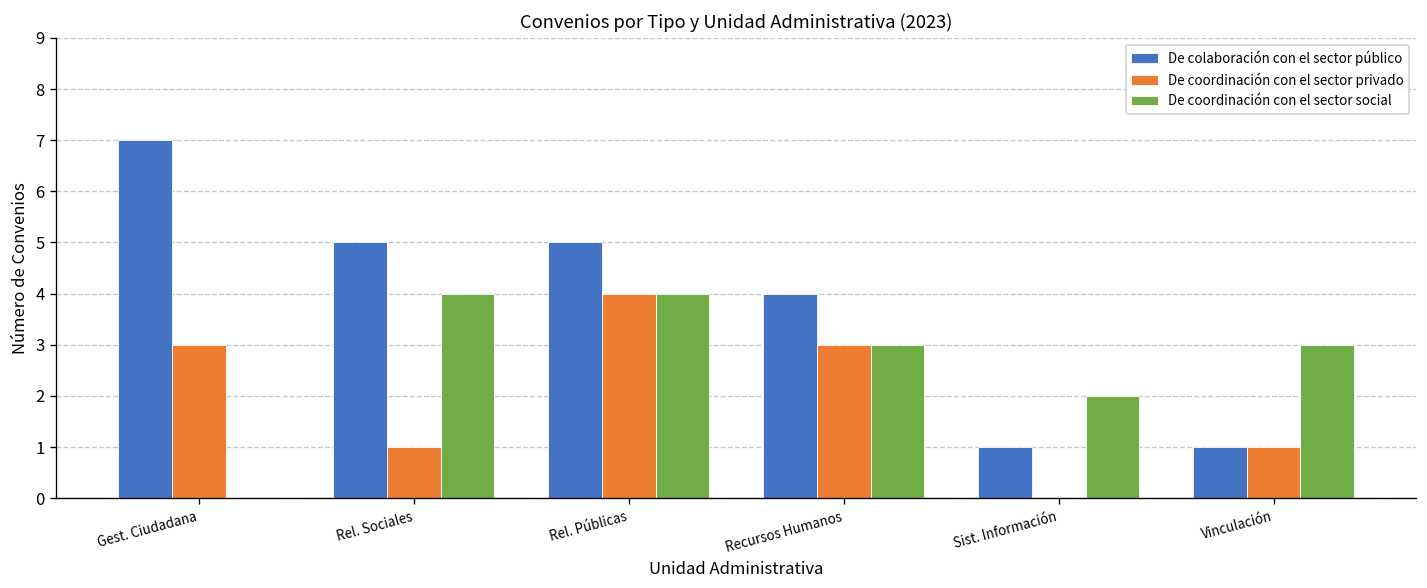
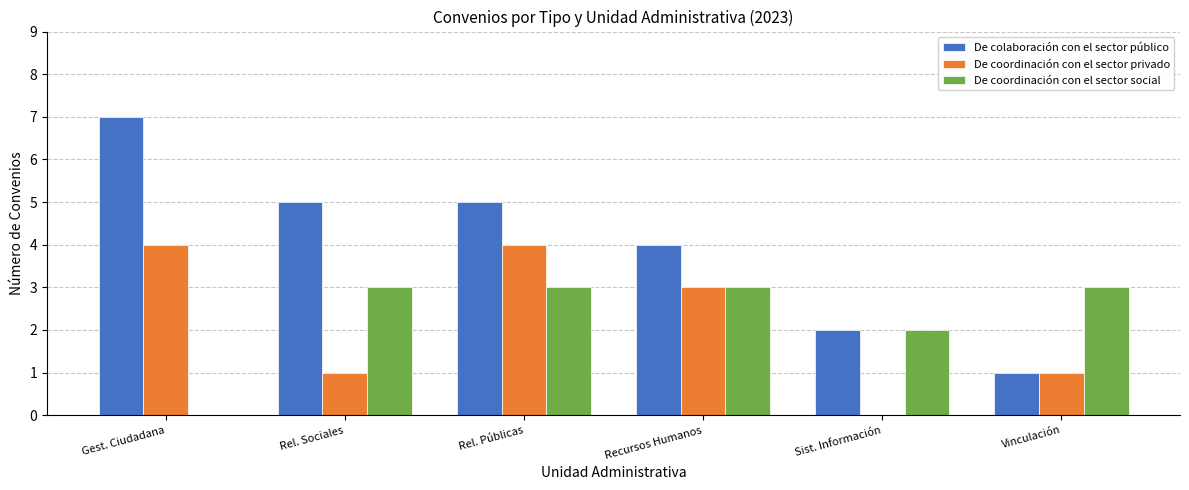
De coordinación con el sector privado, Gest. Ciudadana: 3 -> 4
De coordinación con el sector social, Rel. Sociales: 4 -> 3
De coordinación con el sector social, Rel. Públicas: 4 -> 3
De colaboración con el sector público, Sist. Información: 1 -> 2
